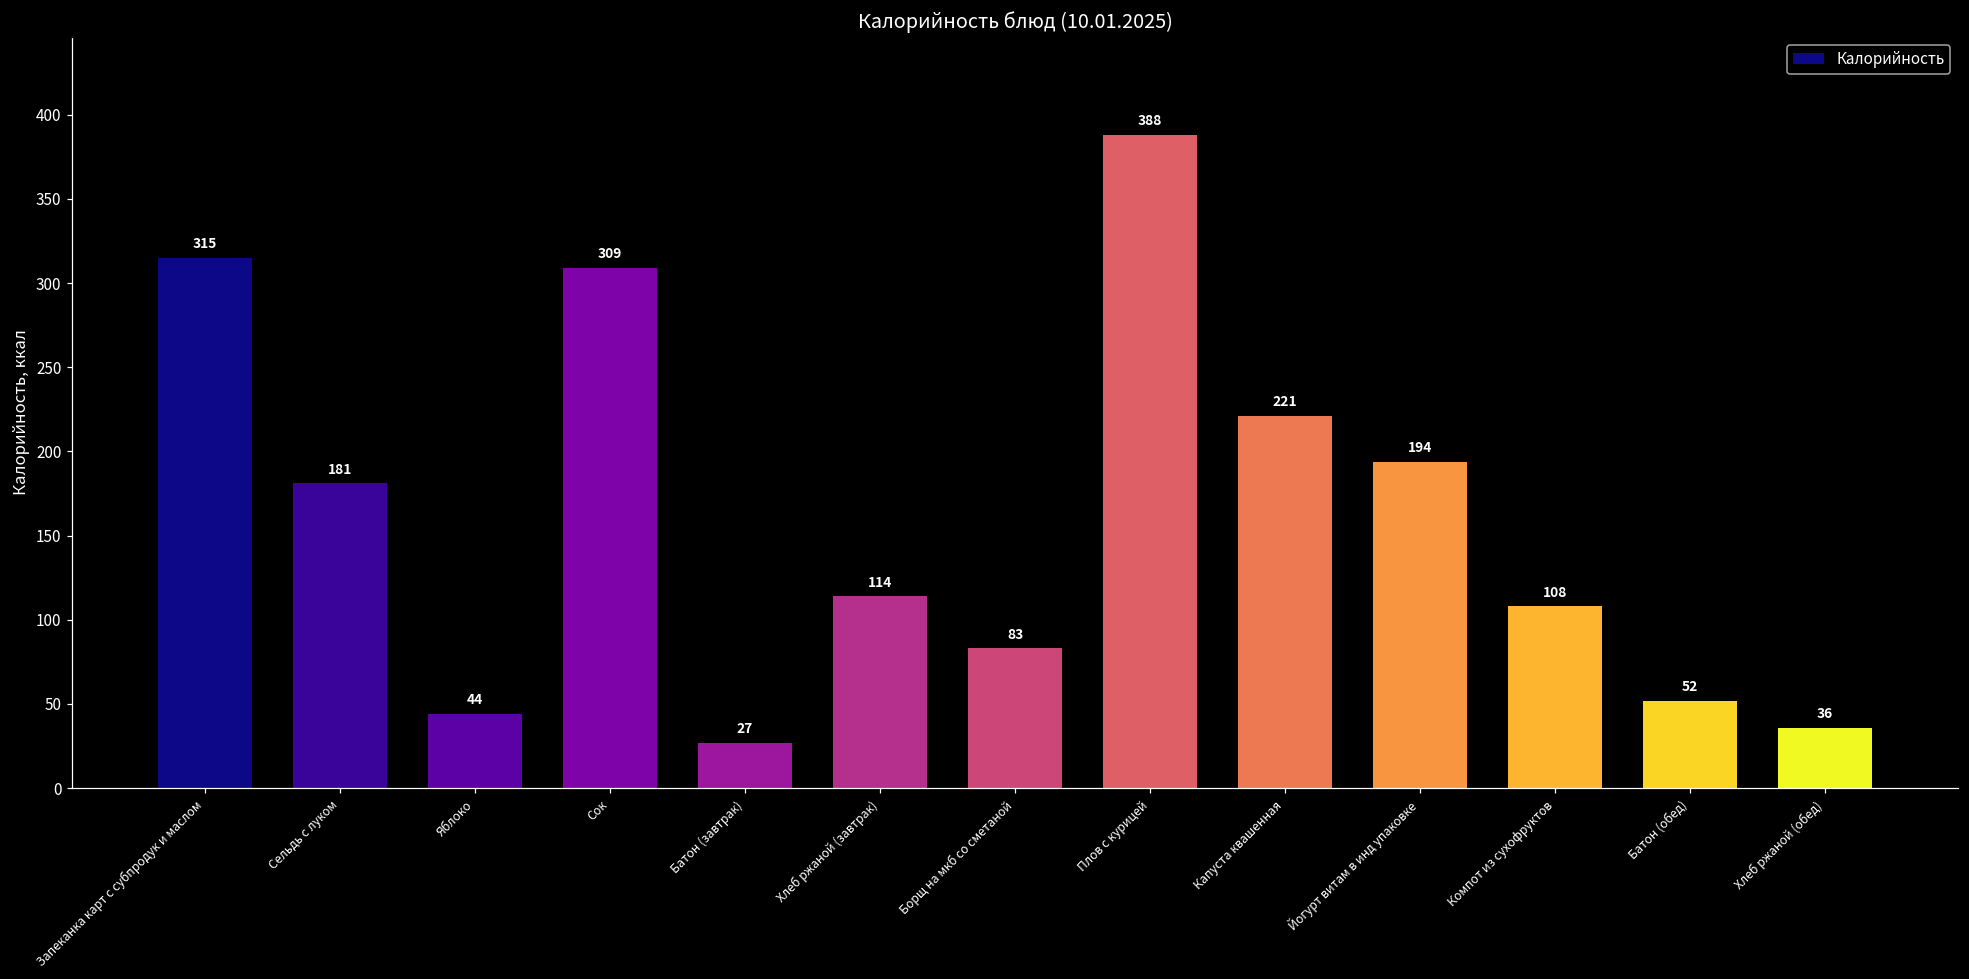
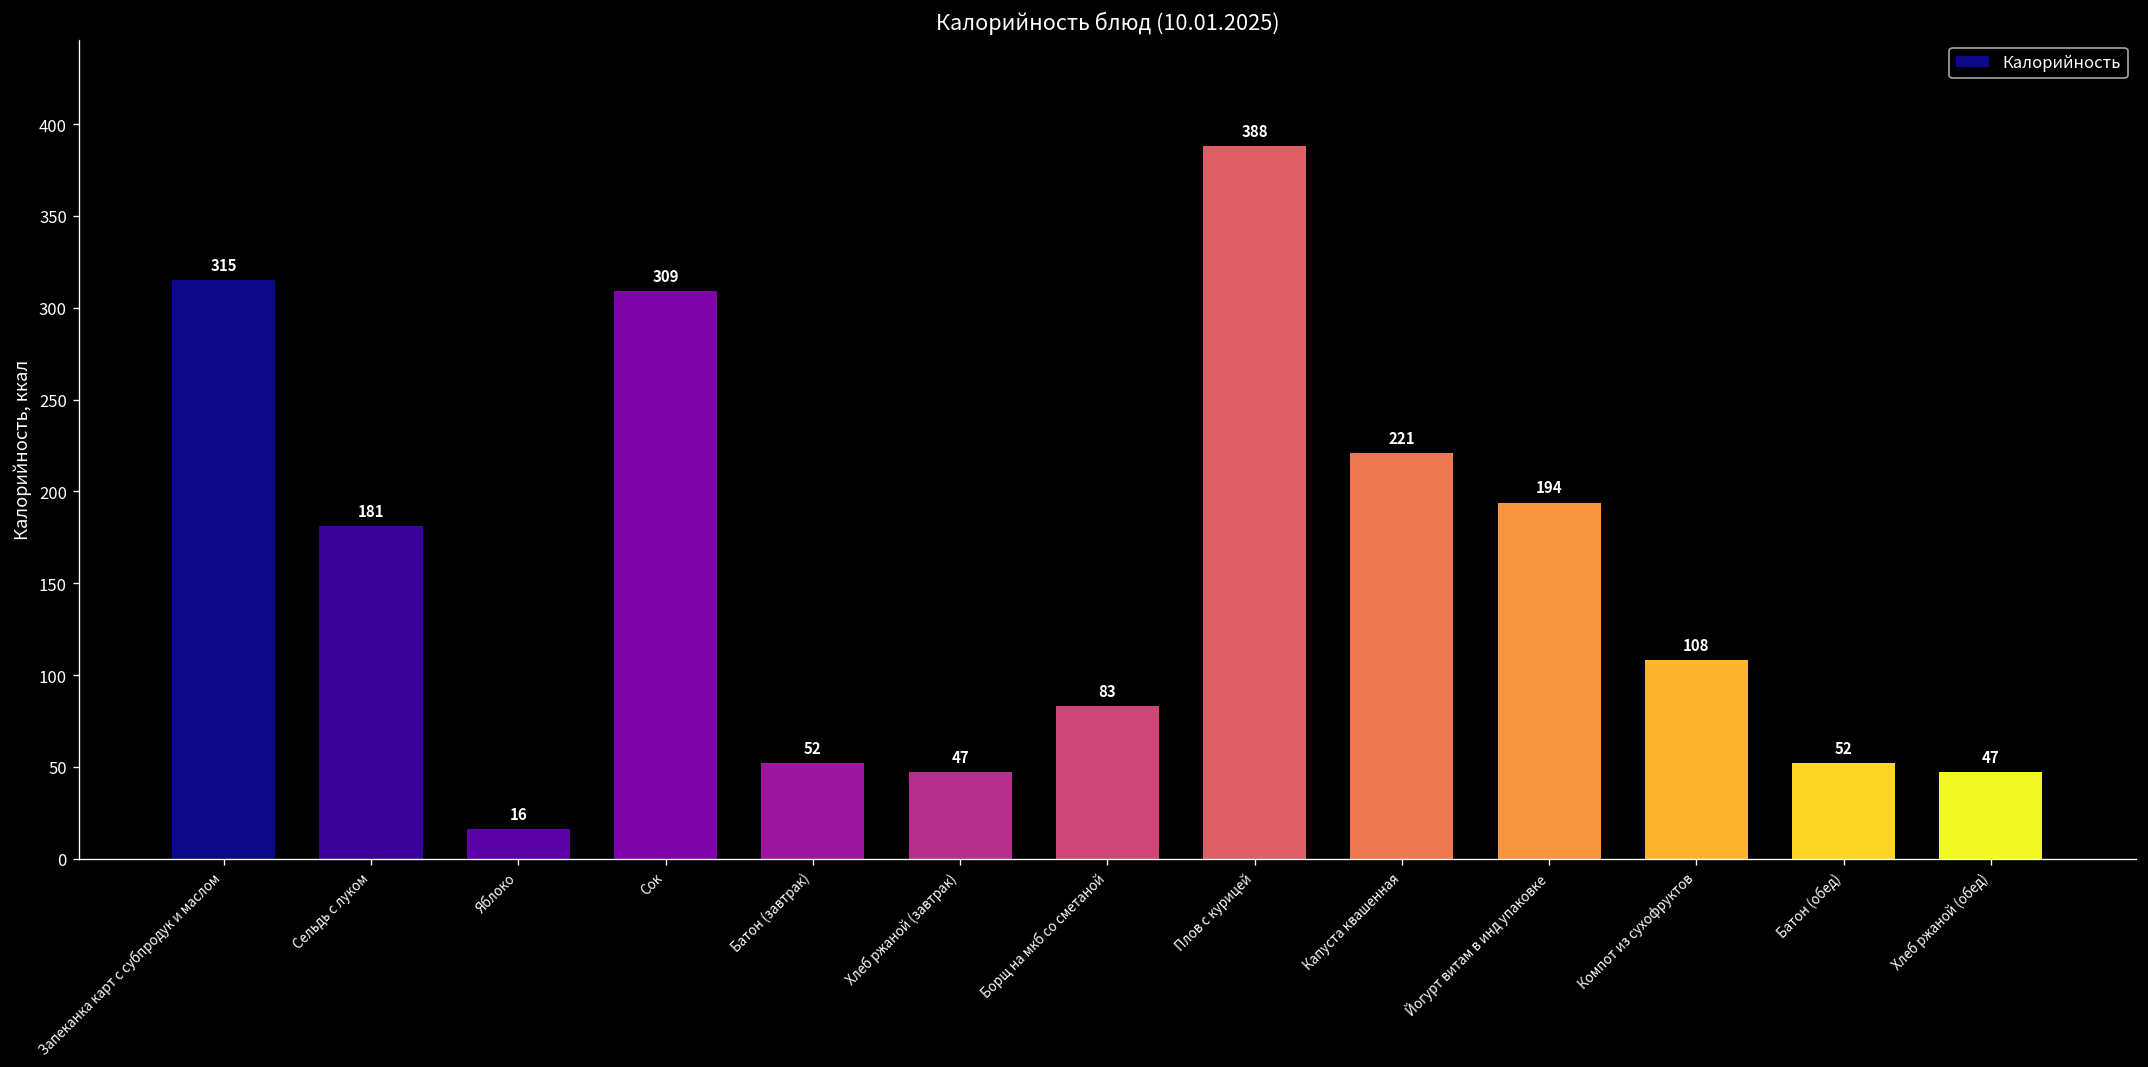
Яблоко: 44 -> 16
Батон (завтрак): 27 -> 52
Хлеб ржаной (завтрак): 114 -> 47
Хлеб ржаной (обед): 36 -> 47
